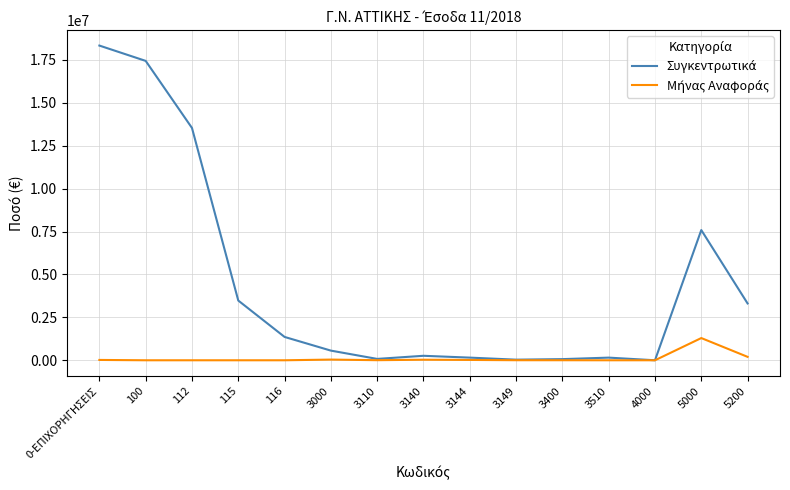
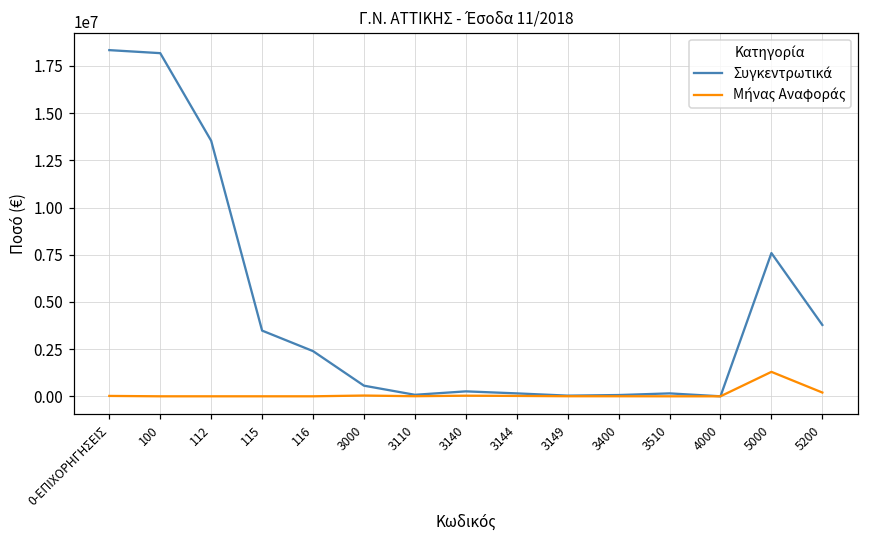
Συγκεντρωτικά, 100: 17400000 -> 18200000
Συγκεντρωτικά, 116: 1400000 -> 2400000
Συγκεντρωτικά, 5200: 3300000 -> 3800000
